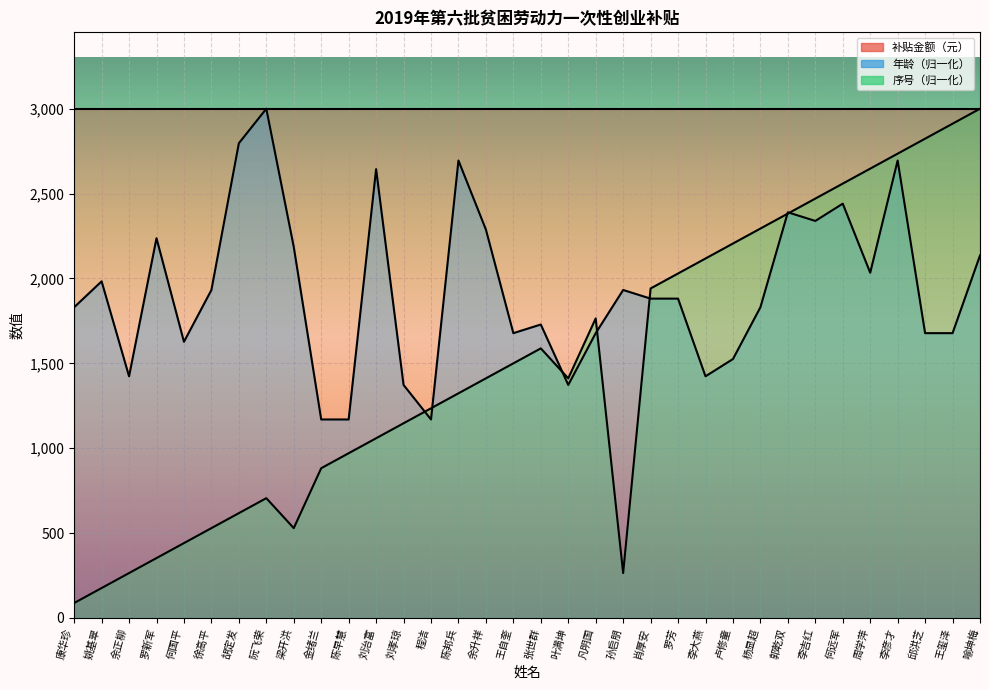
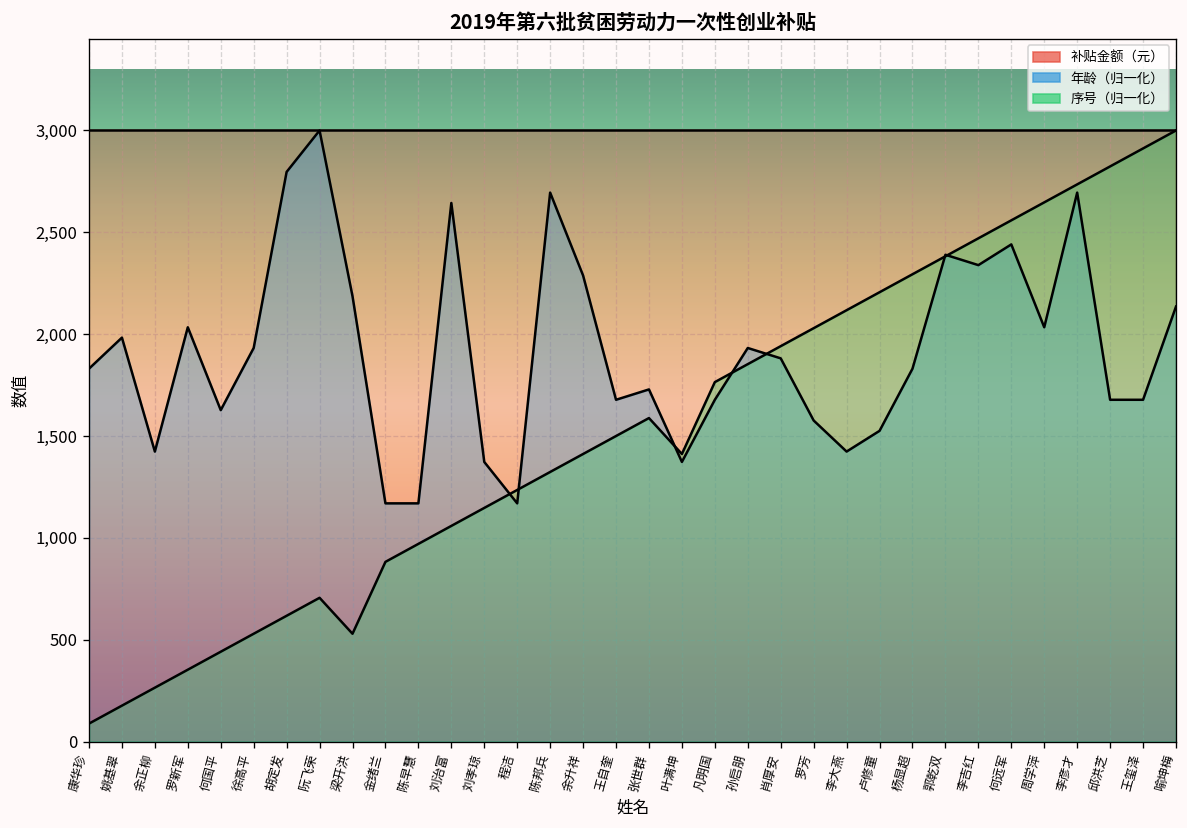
年龄（归一化）, 罗新军: 2,240 -> 2,030
序号（归一化）, 孙启朋: 260 -> 1,850
年龄（归一化）, 罗芳: 1,880 -> 1,580
